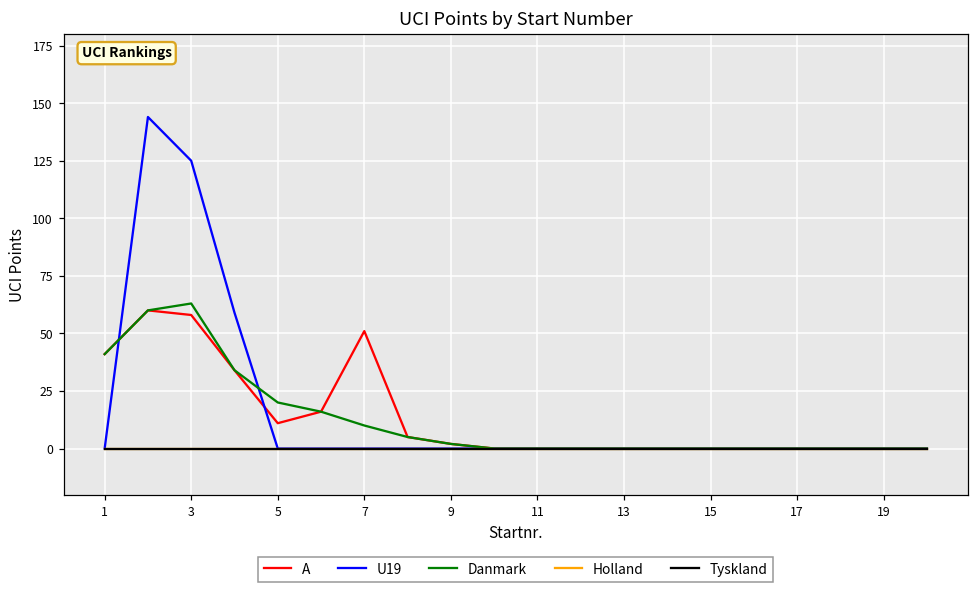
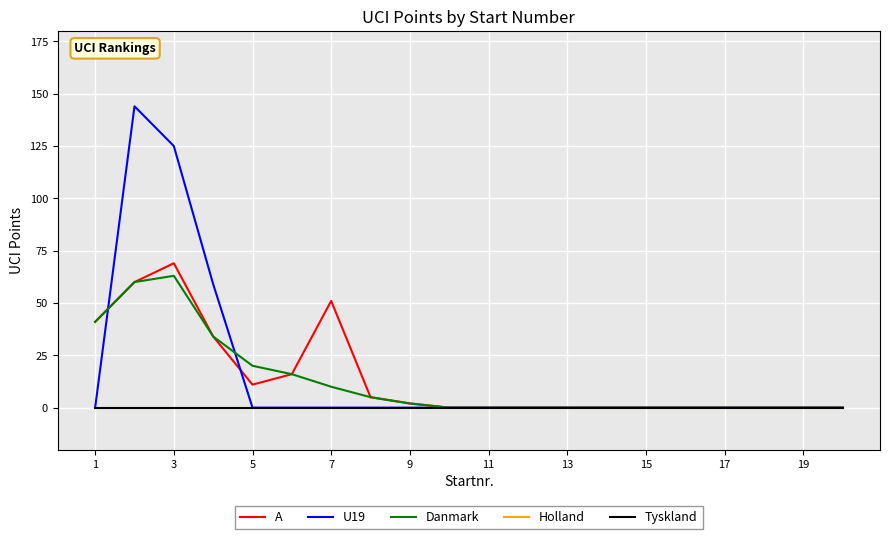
A, 3: 58 -> 69
